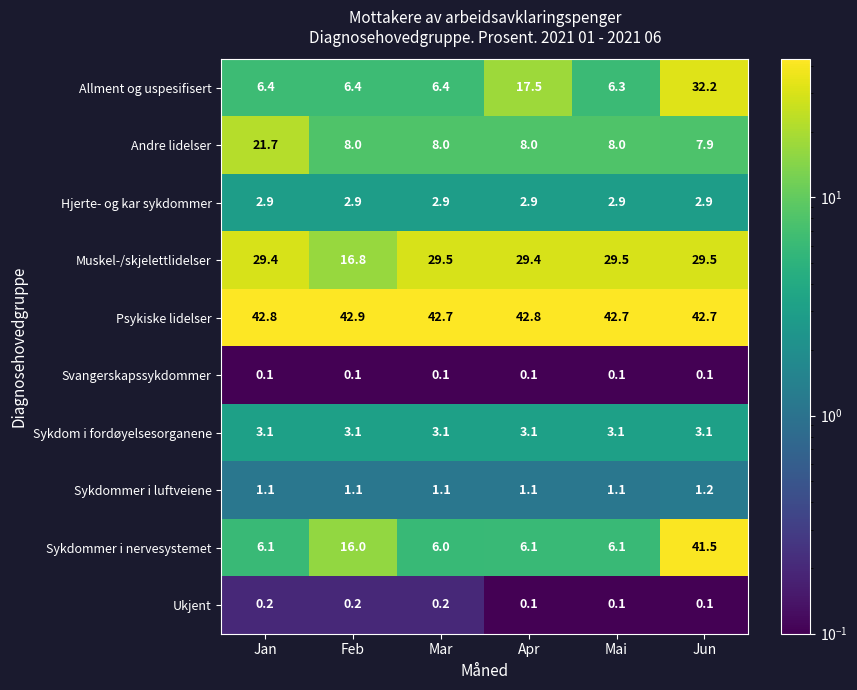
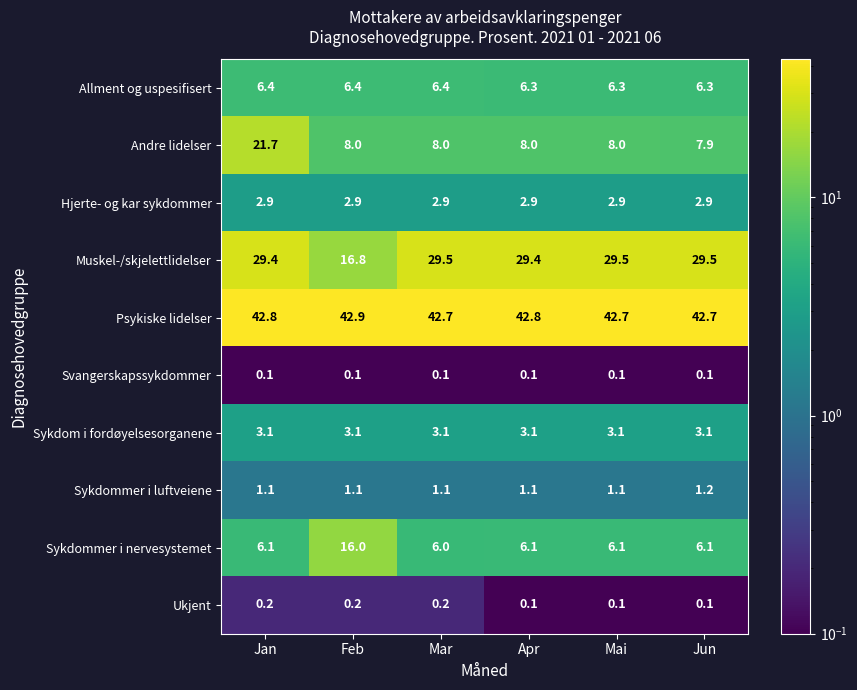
Allment og uspesifisert, Apr: 17.5 -> 6.3
Allment og uspesifisert, Jun: 32.2 -> 6.3
Sykdommer i nervesystemet, Jun: 41.5 -> 6.1
